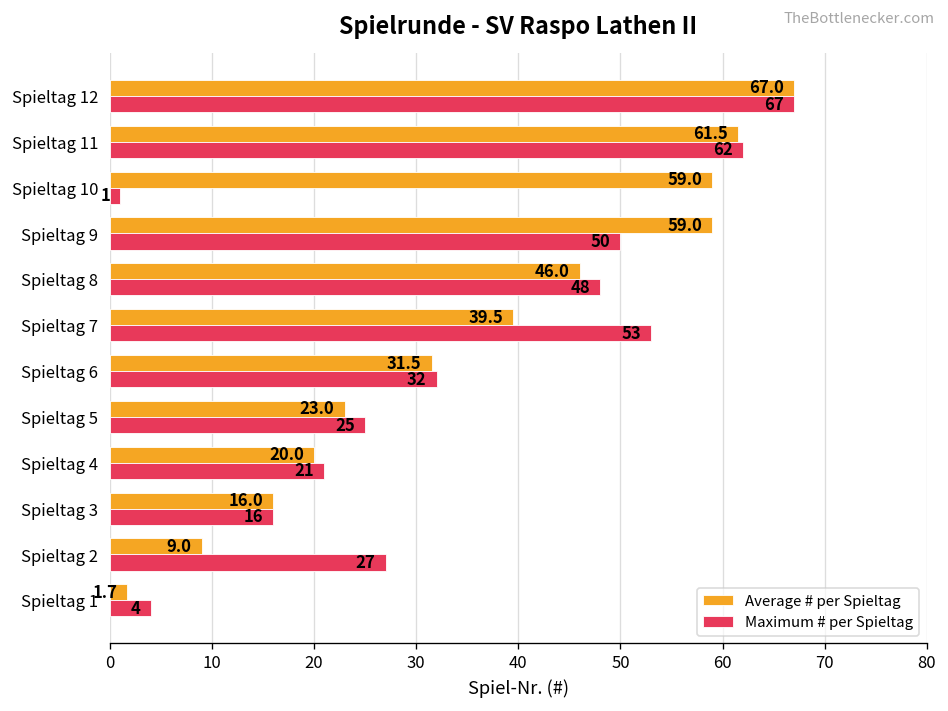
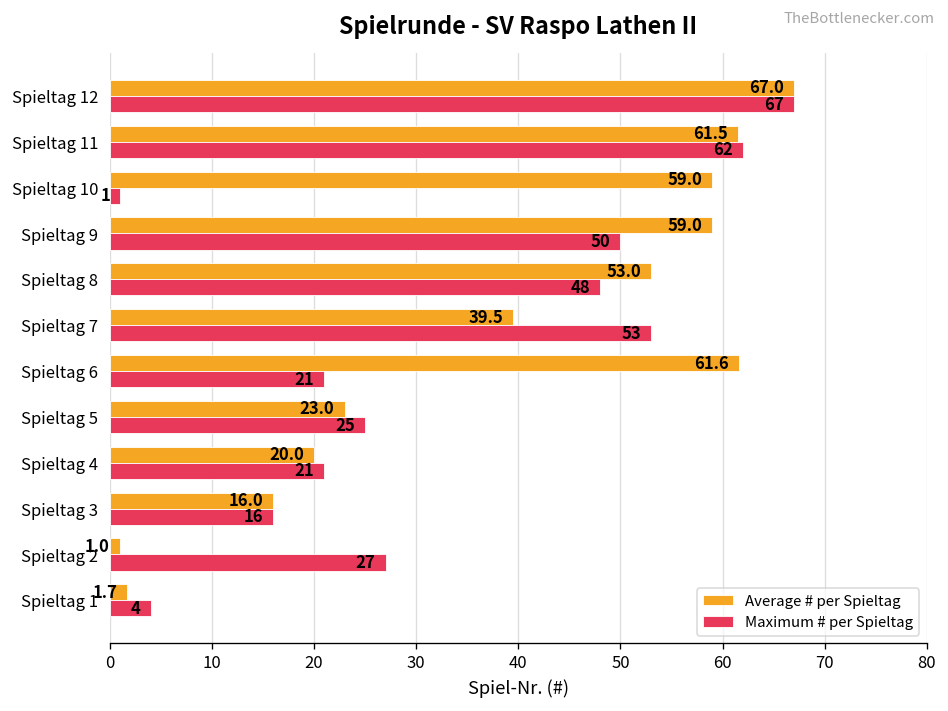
Average # per Spieltag, Spieltag 8: 46.0 -> 53.0
Average # per Spieltag, Spieltag 6: 31.5 -> 61.6
Maximum # per Spieltag, Spieltag 6: 32 -> 21
Average # per Spieltag, Spieltag 2: 9.0 -> 1.0
